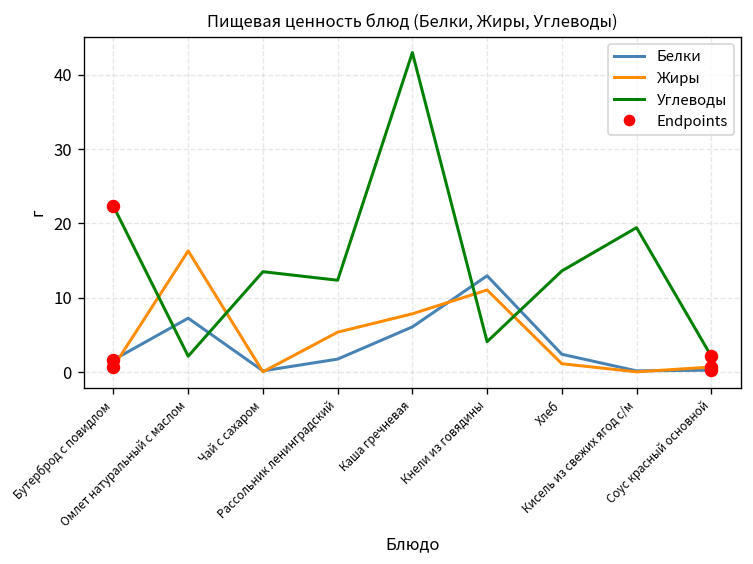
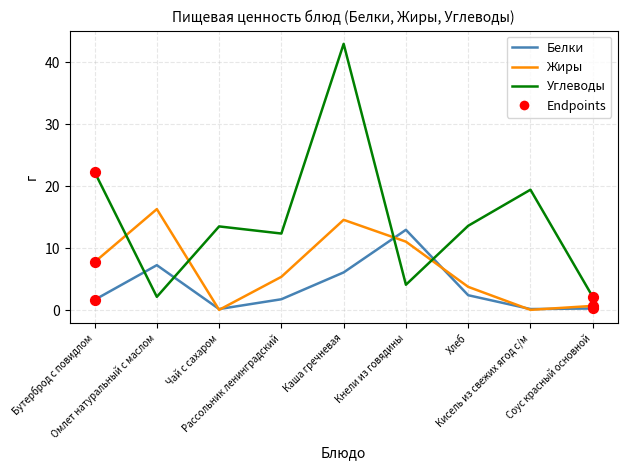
Жиры, Бутерброд с повидлом: 1 -> 8
Жиры, Каша гречневая: 8 -> 15
Жиры, Хлеб: 1 -> 4
